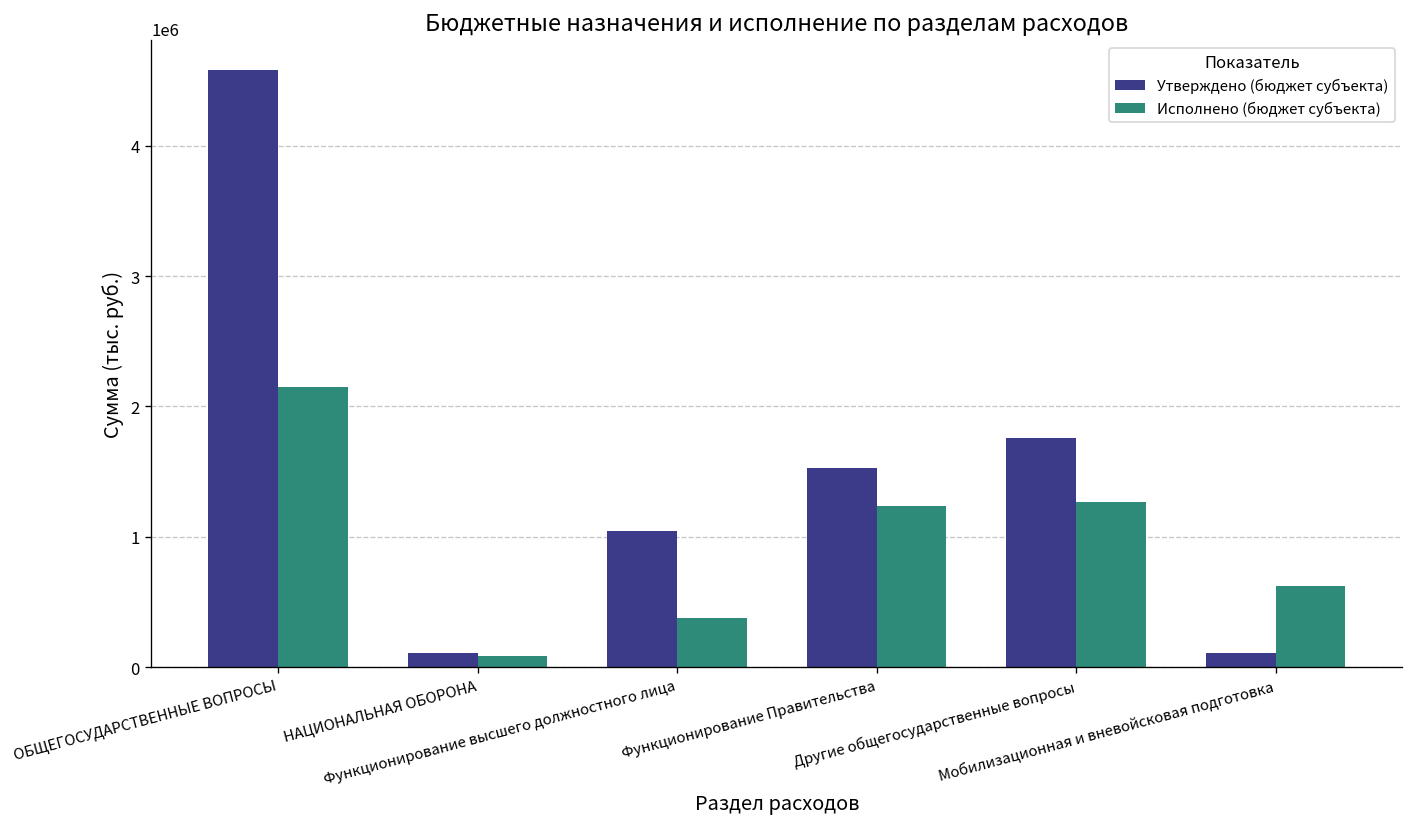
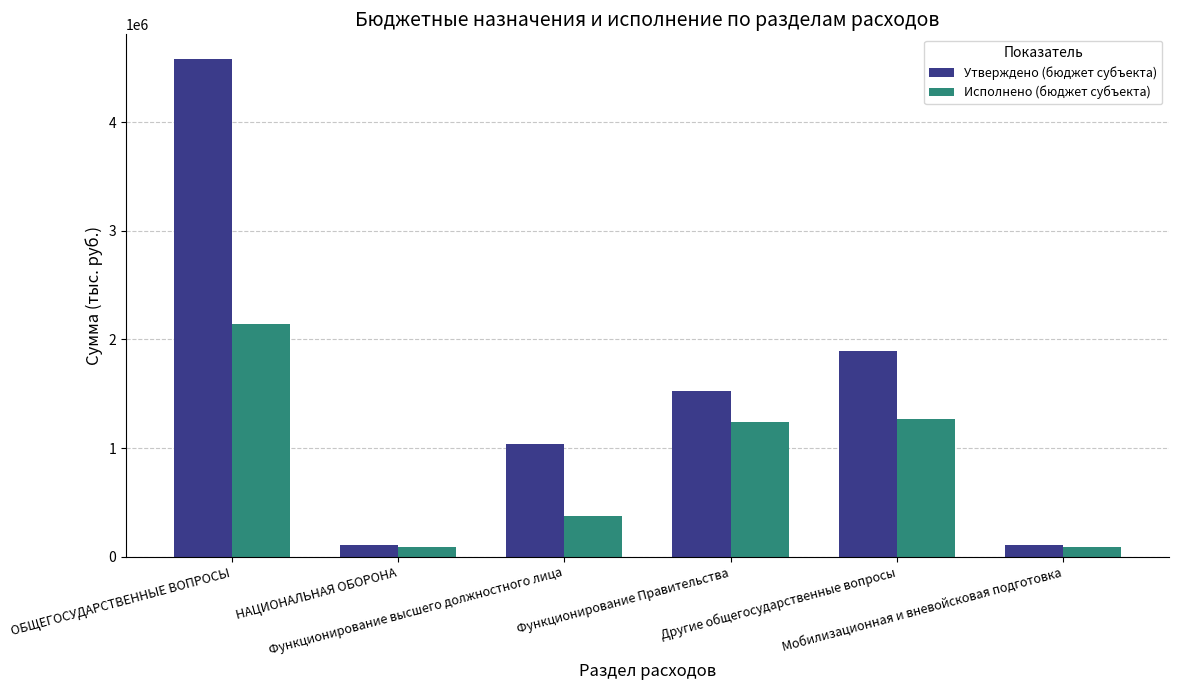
Утверждено (бюджет субъекта), Другие общегосударственные вопросы: 1760000 -> 1890000
Исполнено (бюджет субъекта), Мобилизационная и вневойсковая подготовка: 620000 -> 90000
